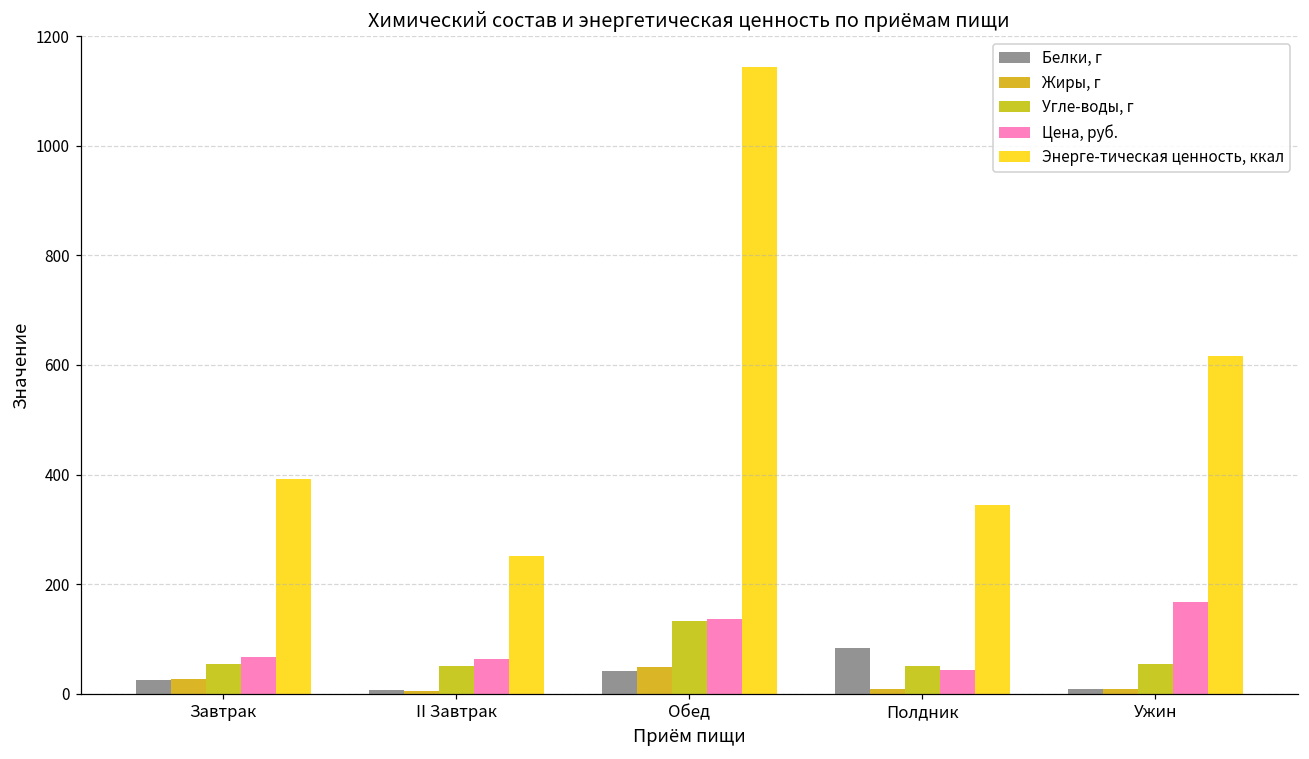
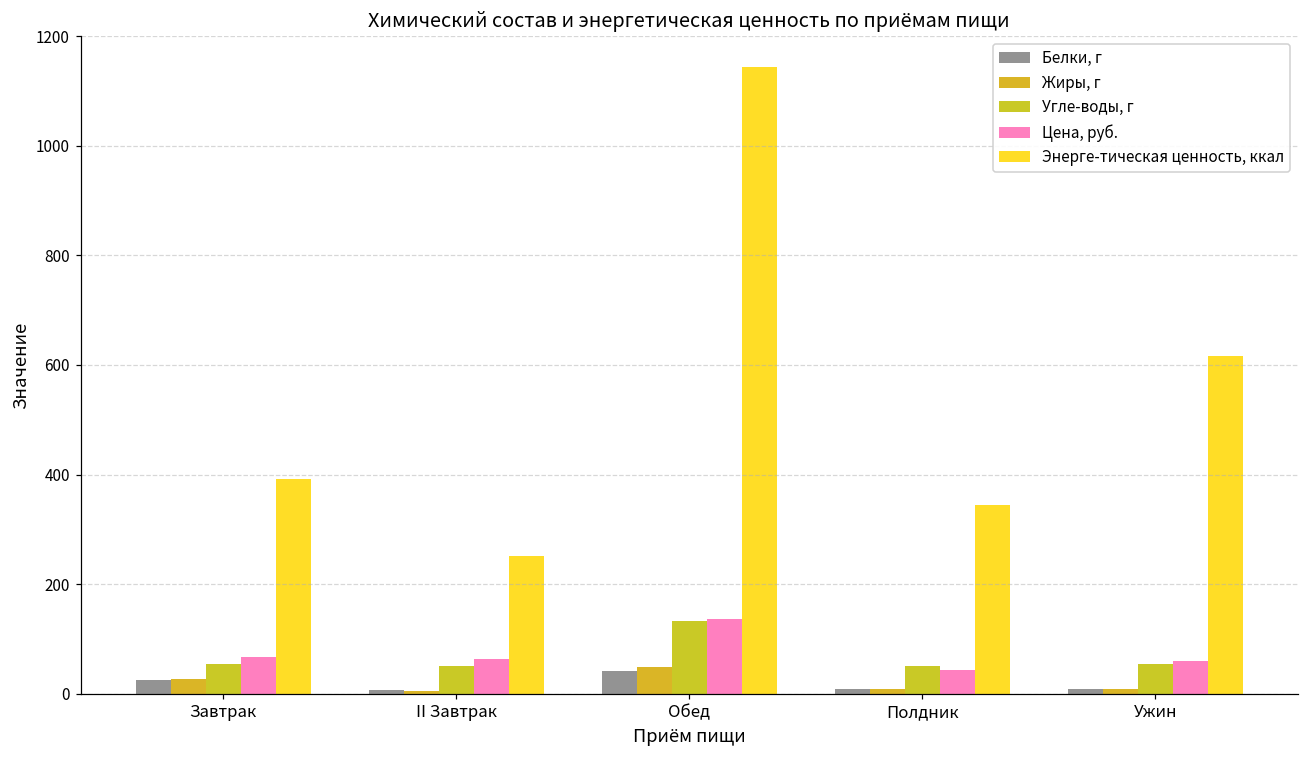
Белки, г, Полдник: 80 -> 10
Цена, руб., Ужин: 170 -> 60
